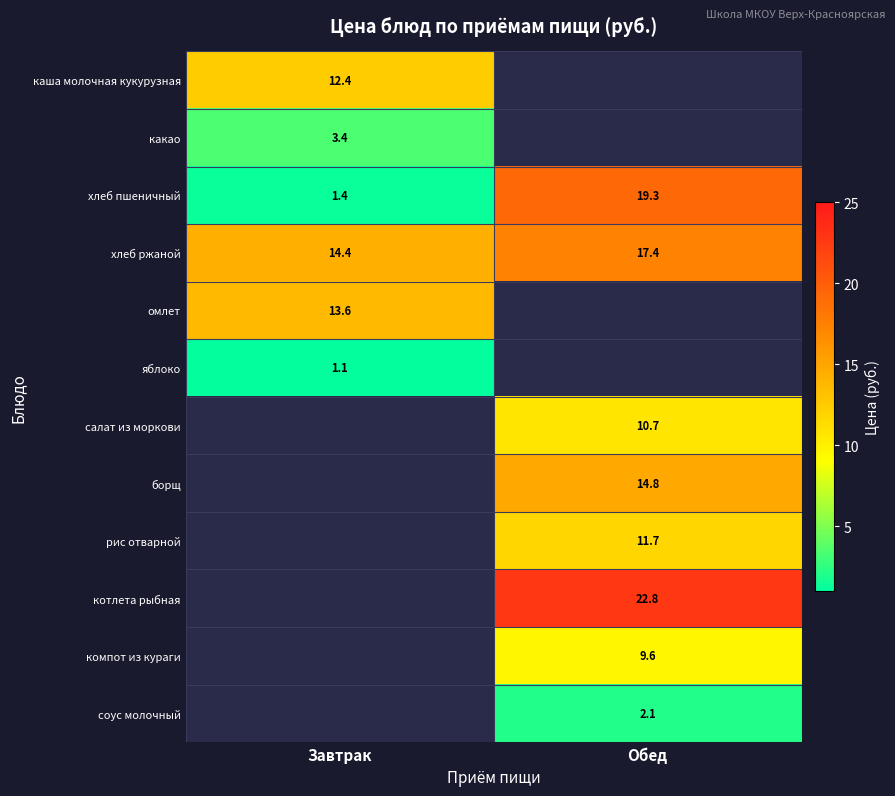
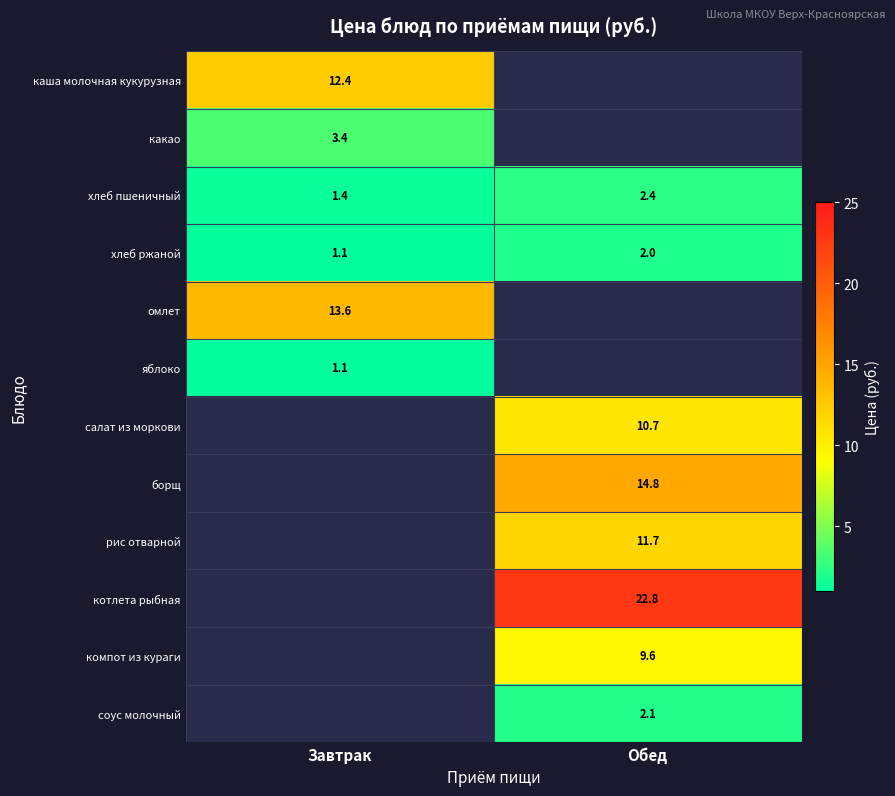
хлеб пшеничный, Обед: 19.3 -> 2.4
хлеб ржаной, Завтрак: 14.4 -> 1.1
хлеб ржаной, Обед: 17.4 -> 2.0
